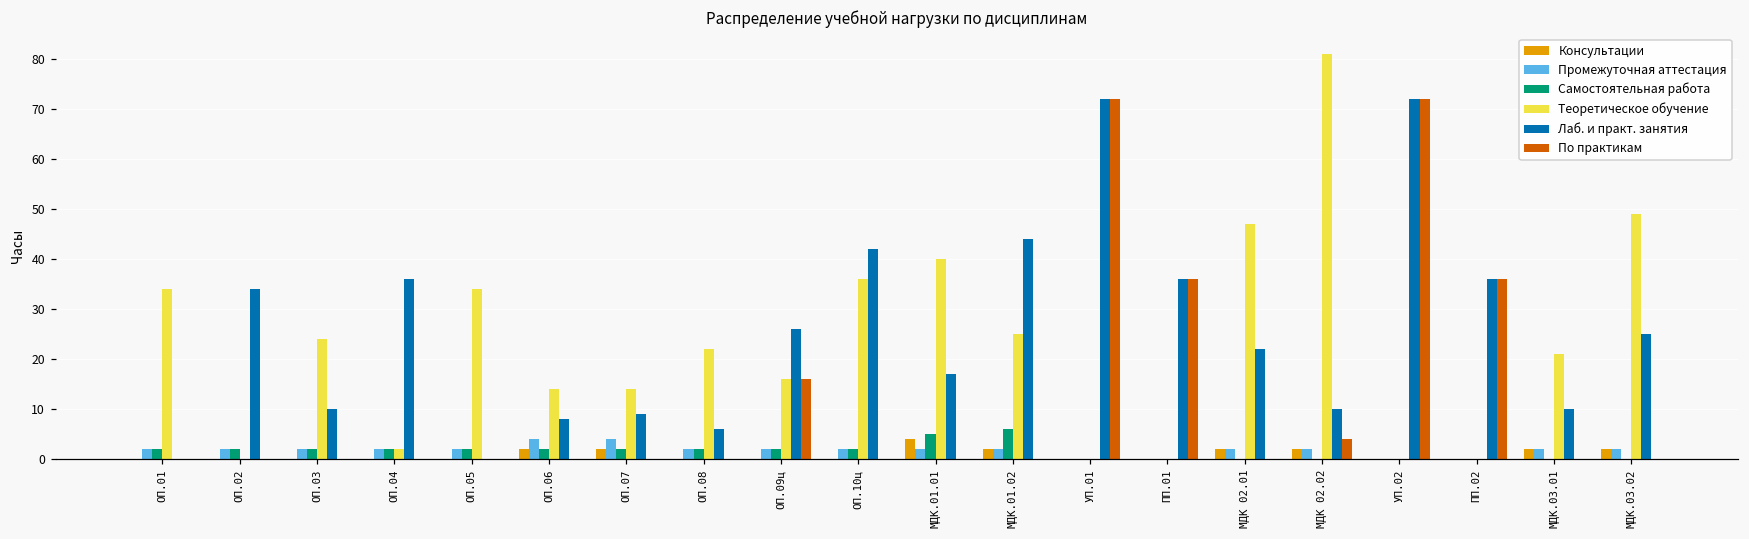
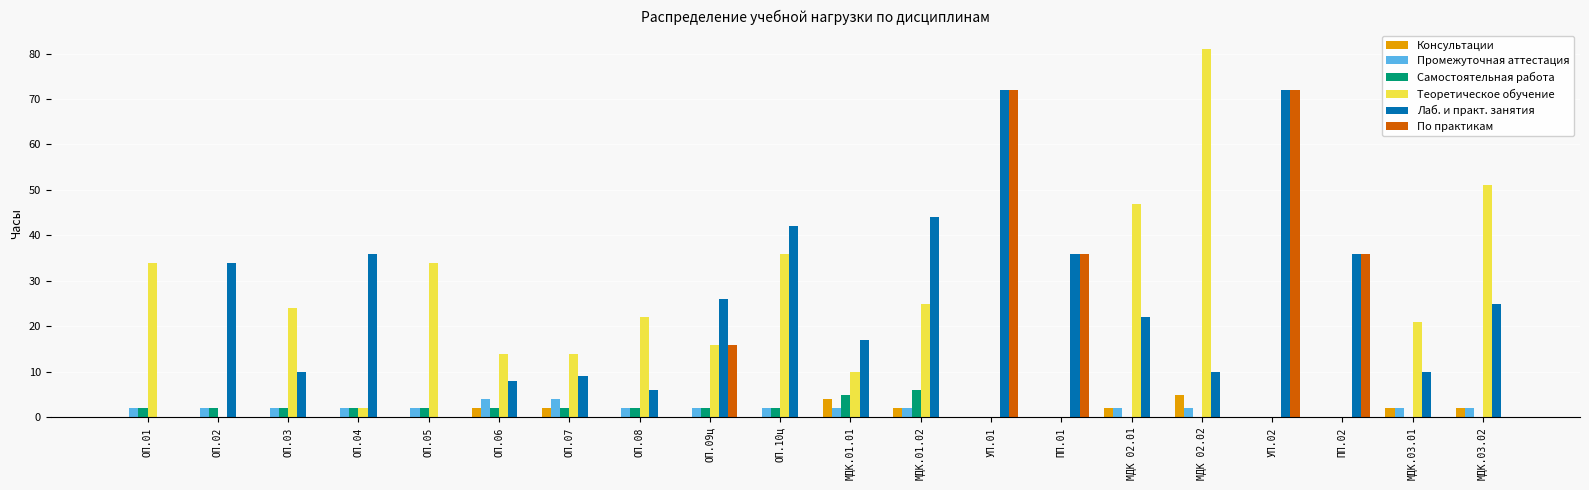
Теоретическое обучение, МДК.01.01: 40 -> 10
Консультации, МДК 02.02: 2 -> 5
По практикам, МДК 02.02: 4 -> 0
Теоретическое обучение, МДК.03.02: 49 -> 51
